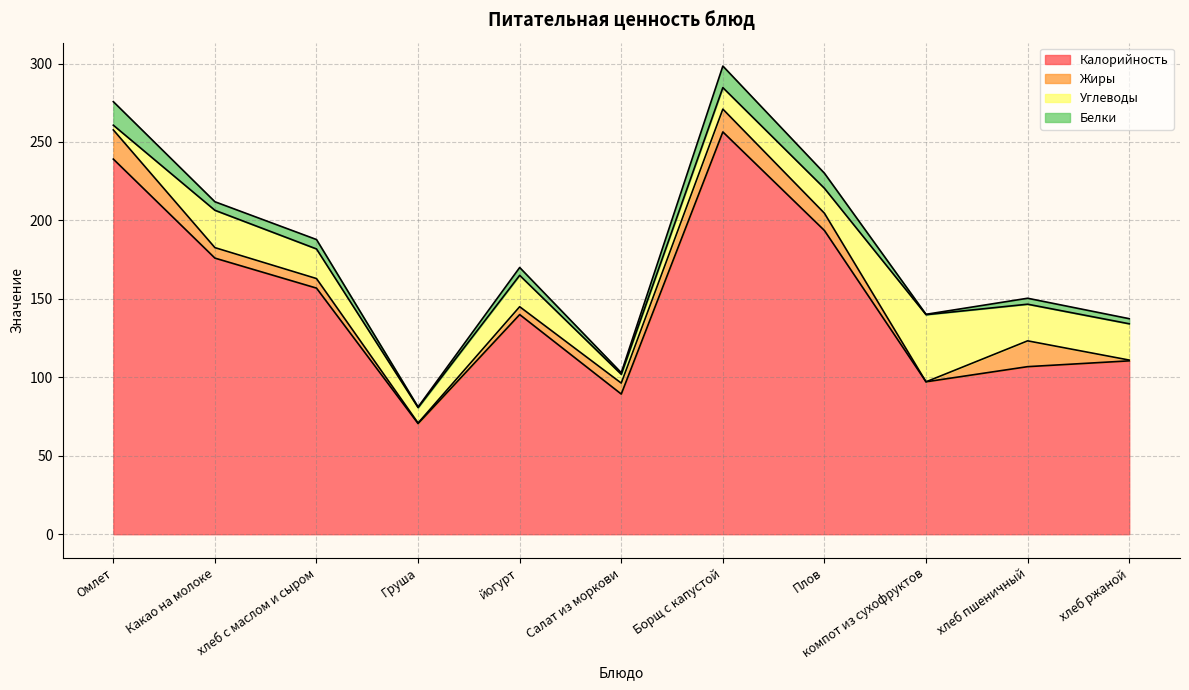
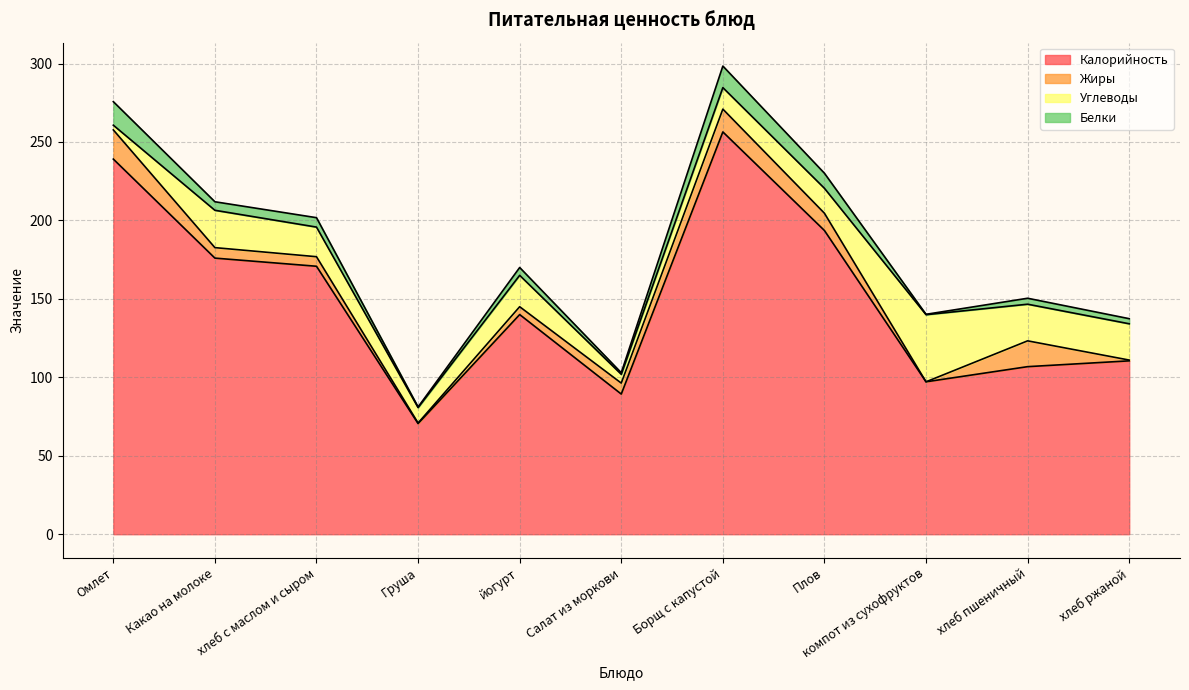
Калорийность, хлеб с маслом и сыром: 157 -> 171
